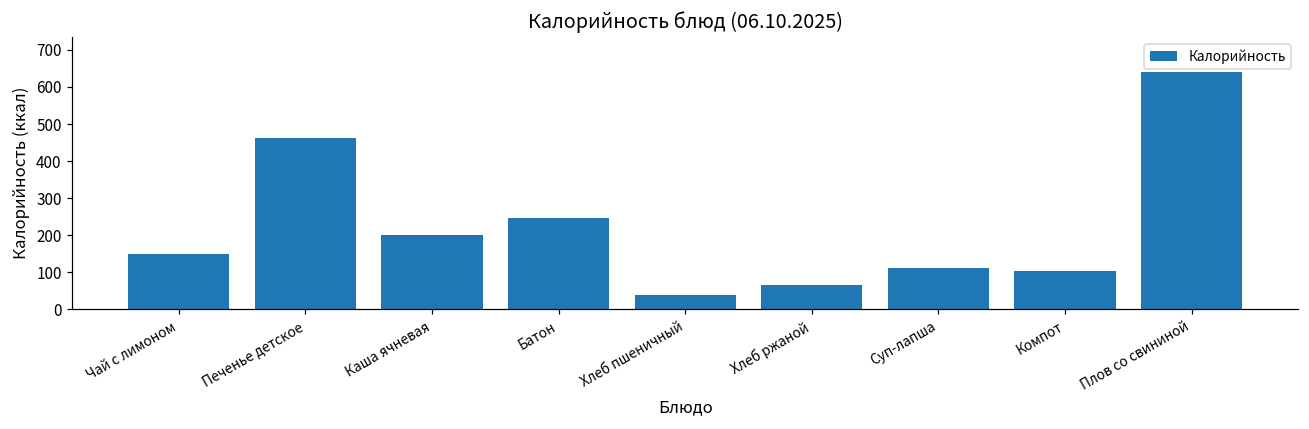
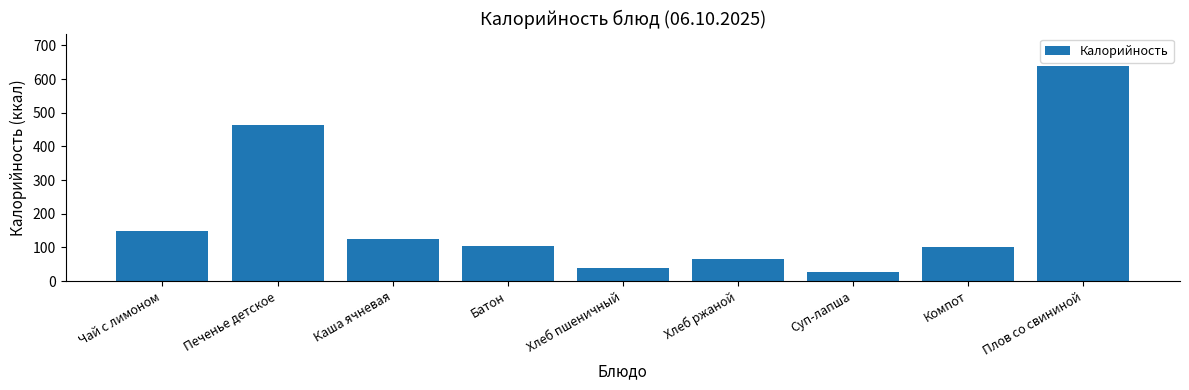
Каша ячневая: 200 -> 120
Батон: 250 -> 100
Суп-лапша: 110 -> 30
